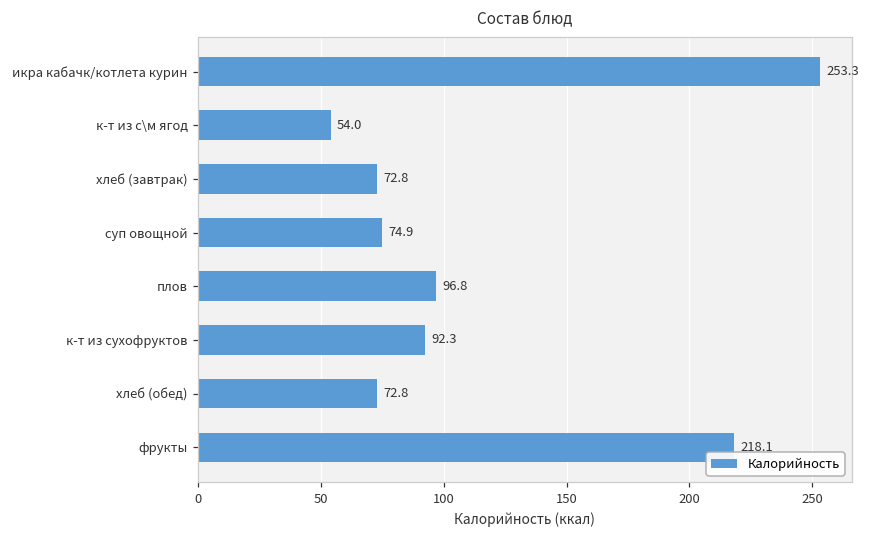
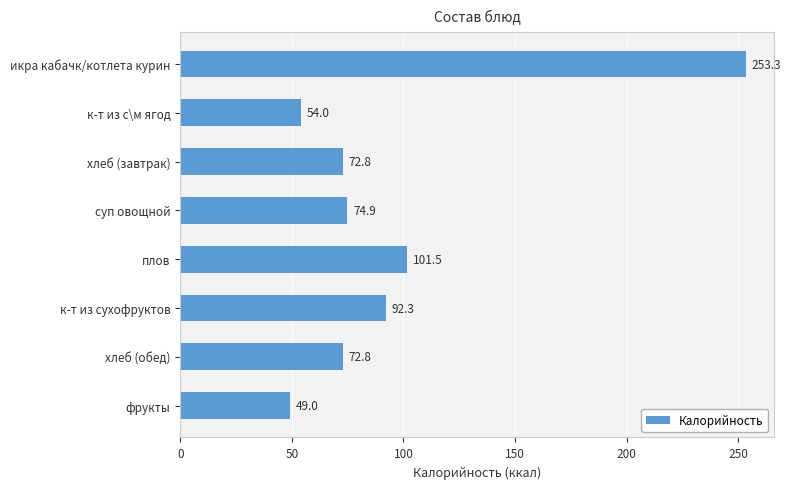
плов: 96.8 -> 101.5
фрукты: 218 -> 49
